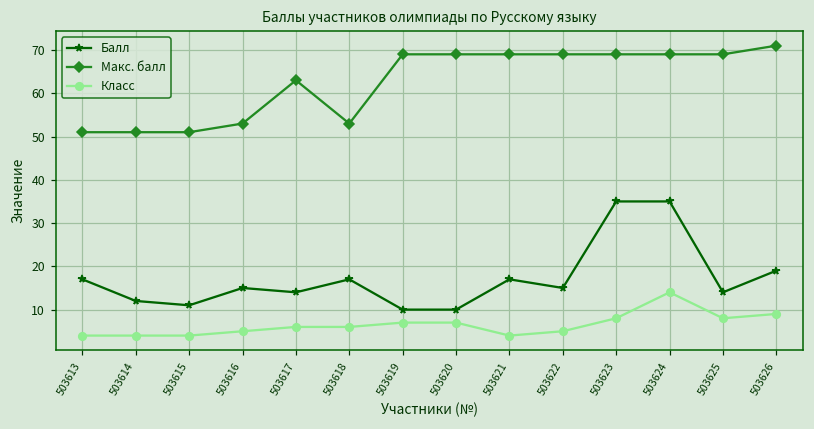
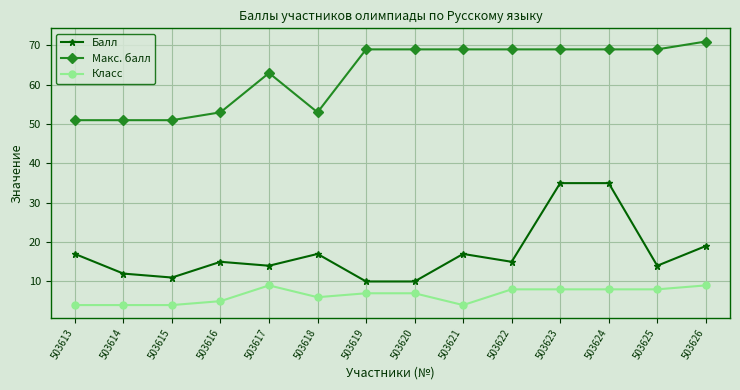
Класс, 503617: 6 -> 9
Класс, 503622: 5 -> 8
Класс, 503624: 14 -> 8
